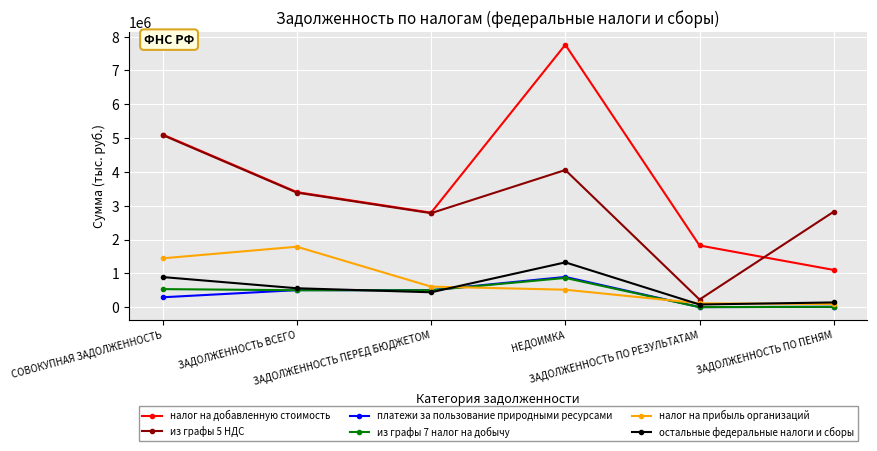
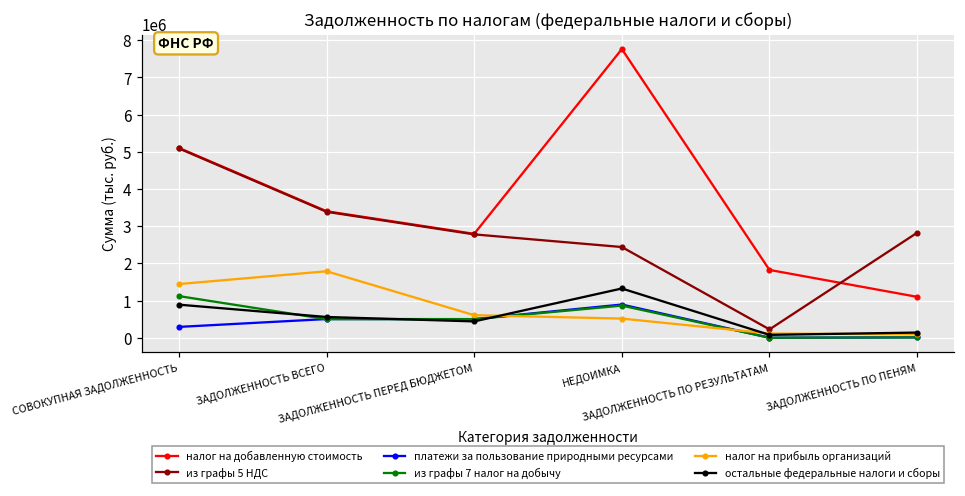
из графы 7 налог на добычу, СОВОКУПНАЯ ЗАДОЛЖЕННОСТЬ: 500000 -> 1100000
из графы 5 НДС, НЕДОИМКА: 4100000 -> 2400000
